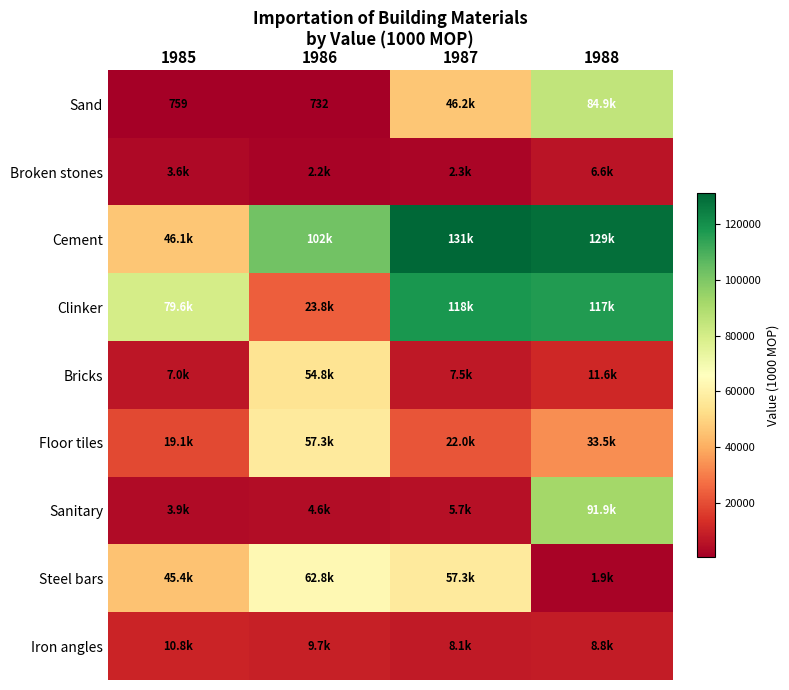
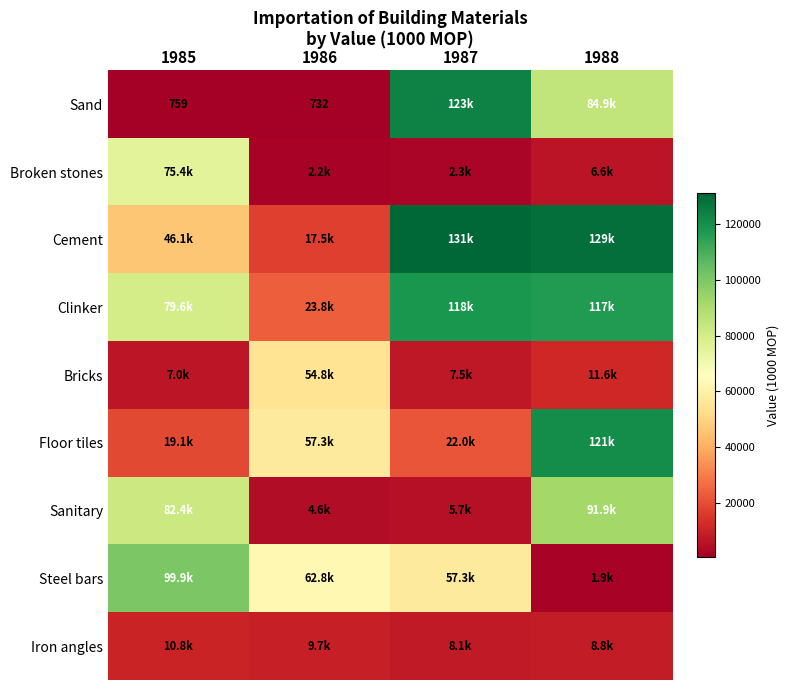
Sand, 1987: 46.2k -> 123k
Broken stones, 1985: 3.6k -> 75.4k
Cement, 1986: 102k -> 17.5k
Floor tiles, 1988: 33.5k -> 121k
Sanitary, 1985: 3.9k -> 82.4k
Steel bars, 1985: 45.4k -> 99.9k
